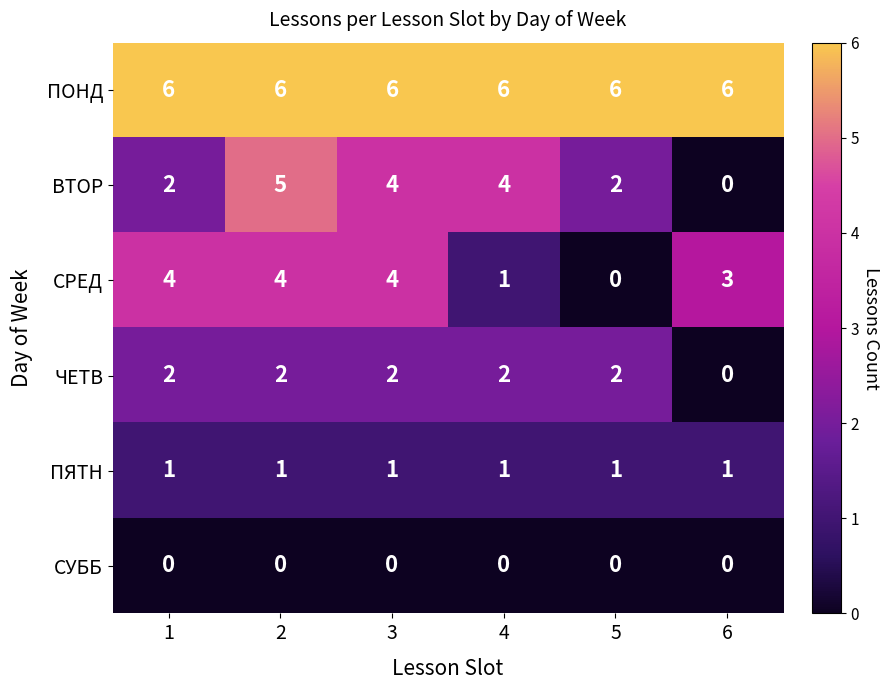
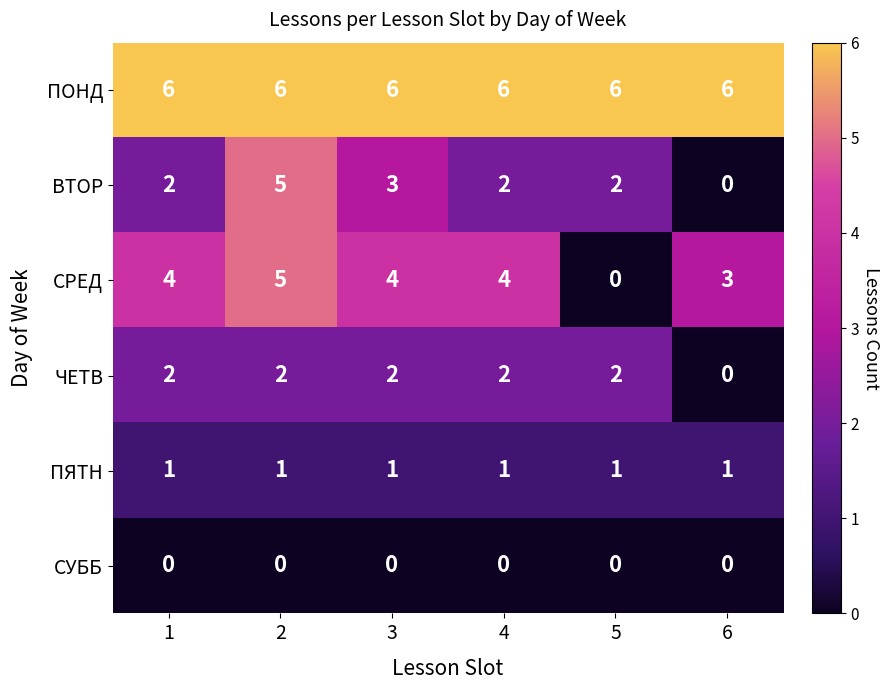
ВТОР, 3: 4 -> 3
ВТОР, 4: 4 -> 2
СРЕД, 2: 4 -> 5
СРЕД, 4: 1 -> 4
